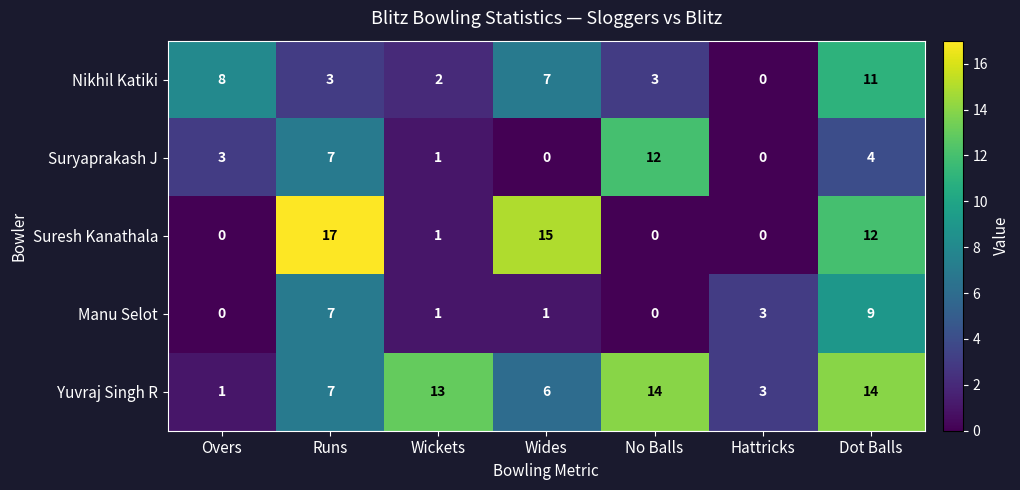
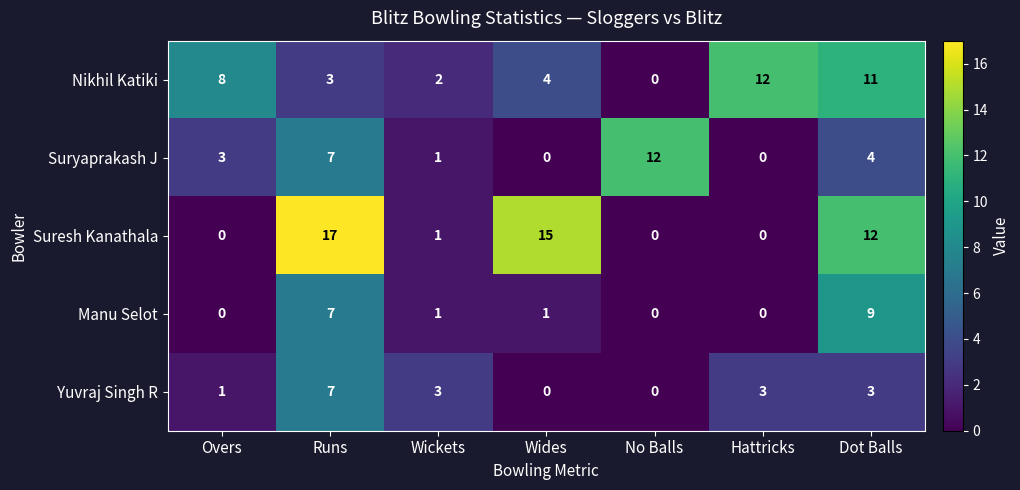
Nikhil Katiki, Wides: 7 -> 4
Nikhil Katiki, No Balls: 3 -> 0
Nikhil Katiki, Hattricks: 0 -> 12
Manu Selot, Hattricks: 3 -> 0
Yuvraj Singh R, Wickets: 13 -> 3
Yuvraj Singh R, Wides: 6 -> 0
Yuvraj Singh R, No Balls: 14 -> 0
Yuvraj Singh R, Dot Balls: 14 -> 3
